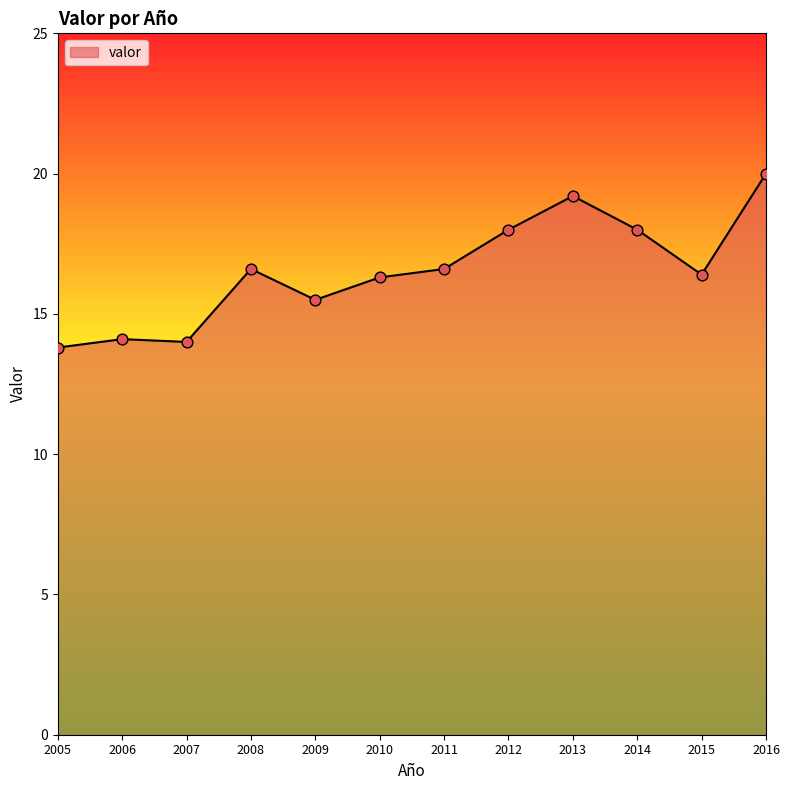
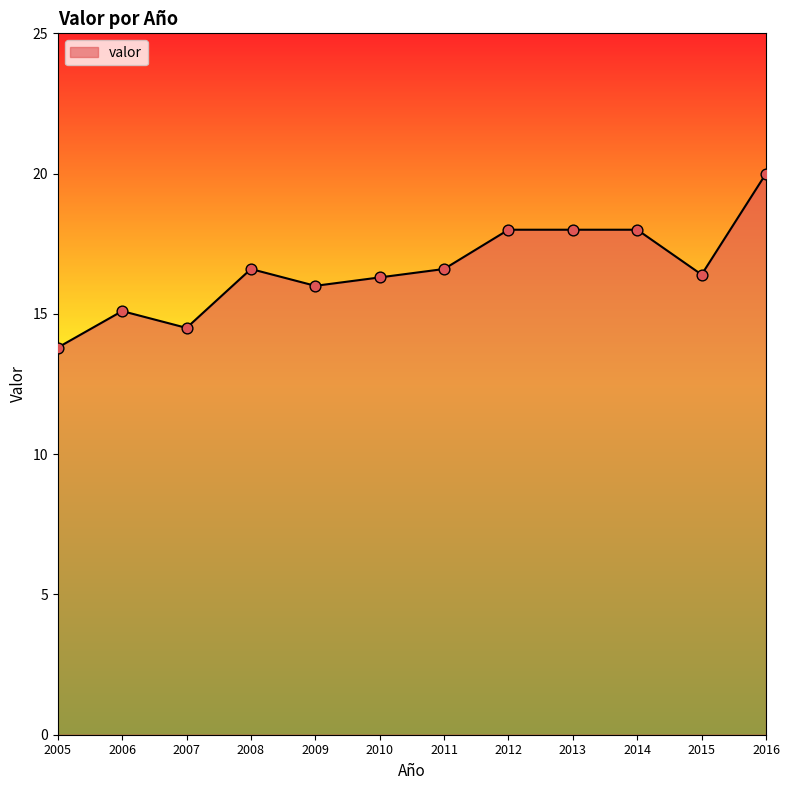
2006: 14.1 -> 15.1
2007: 14.0 -> 14.5
2009: 15.5 -> 16.0
2013: 19.2 -> 18.0
